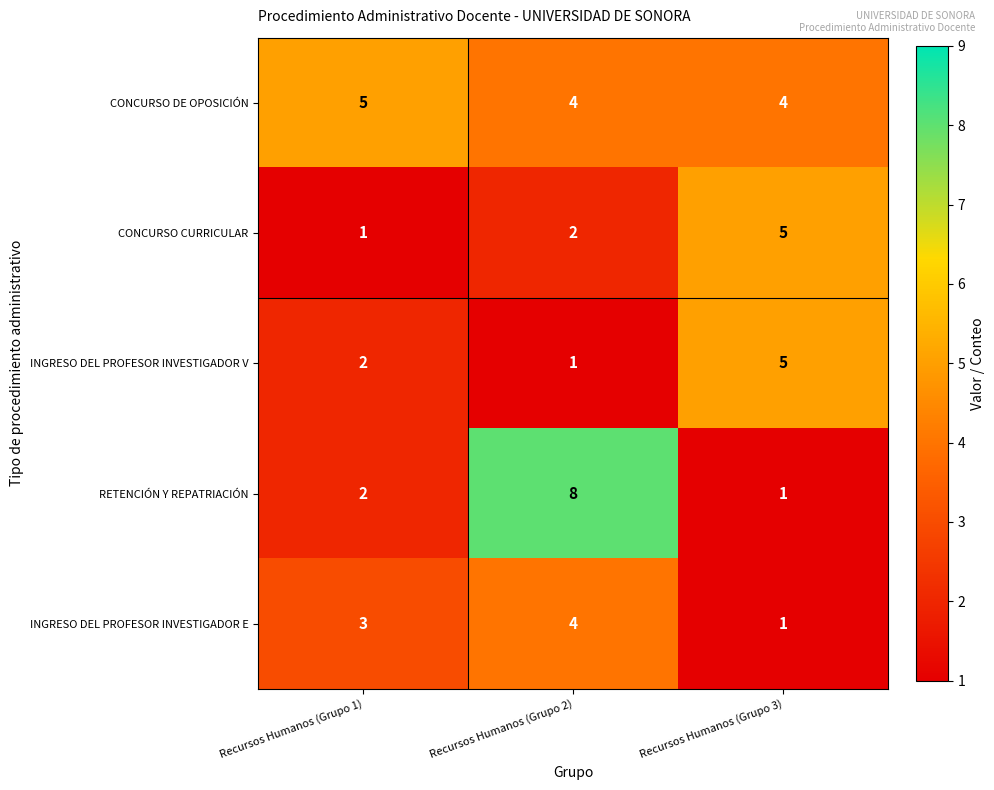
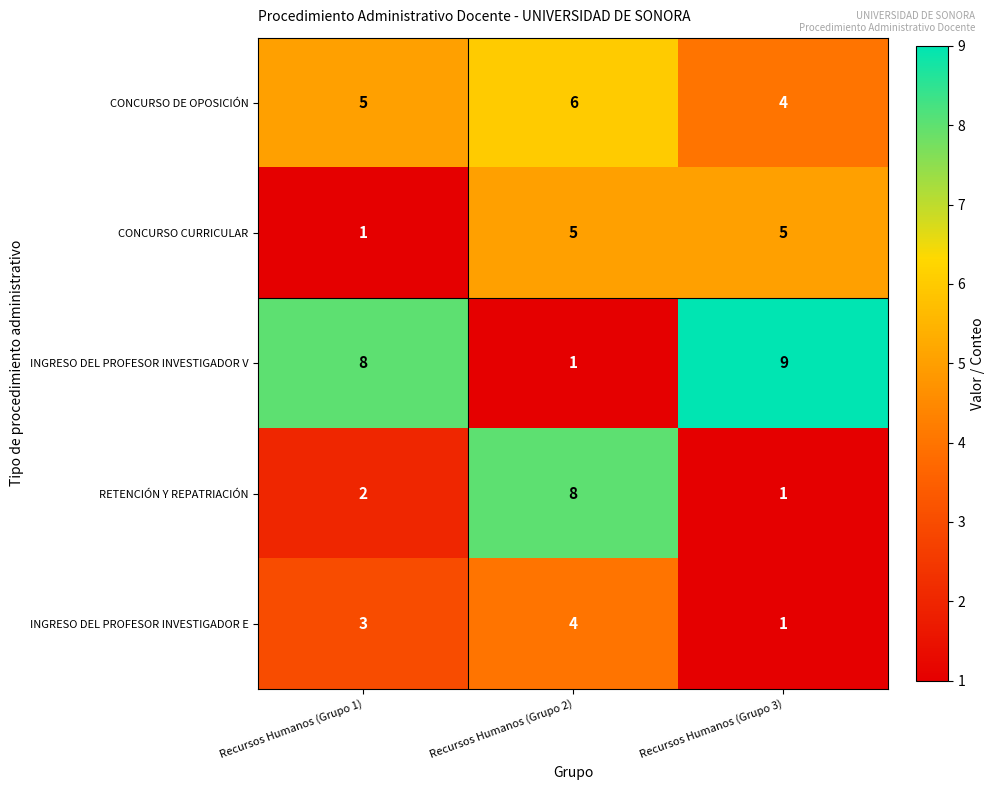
CONCURSO DE OPOSICIÓN, Recursos Humanos (Grupo 2): 4 -> 6
CONCURSO CURRICULAR, Recursos Humanos (Grupo 2): 2 -> 5
INGRESO DEL PROFESOR INVESTIGADOR V, Recursos Humanos (Grupo 1): 2 -> 8
INGRESO DEL PROFESOR INVESTIGADOR V, Recursos Humanos (Grupo 3): 5 -> 9
